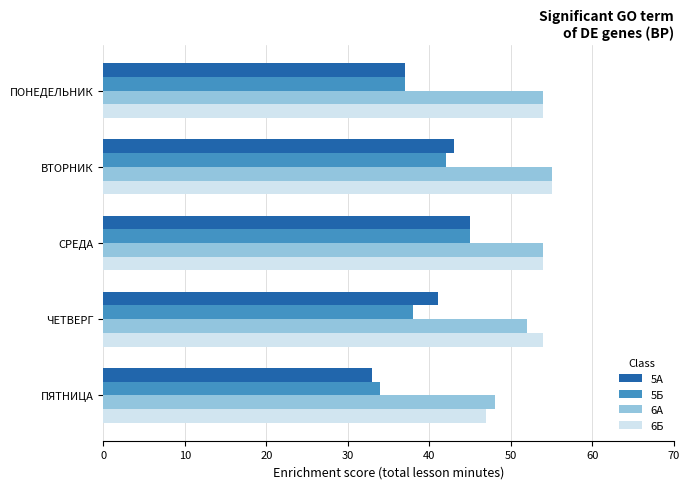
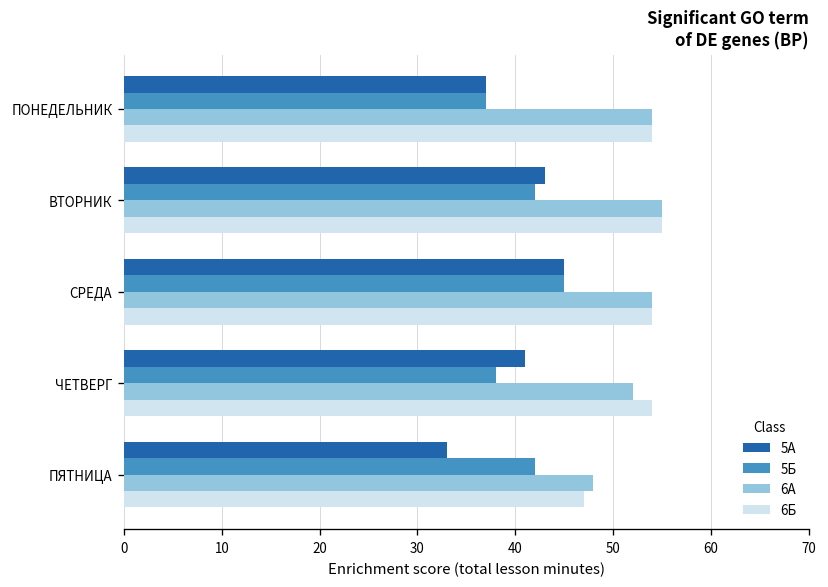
5Б, ПЯТНИЦА: 34 -> 42
